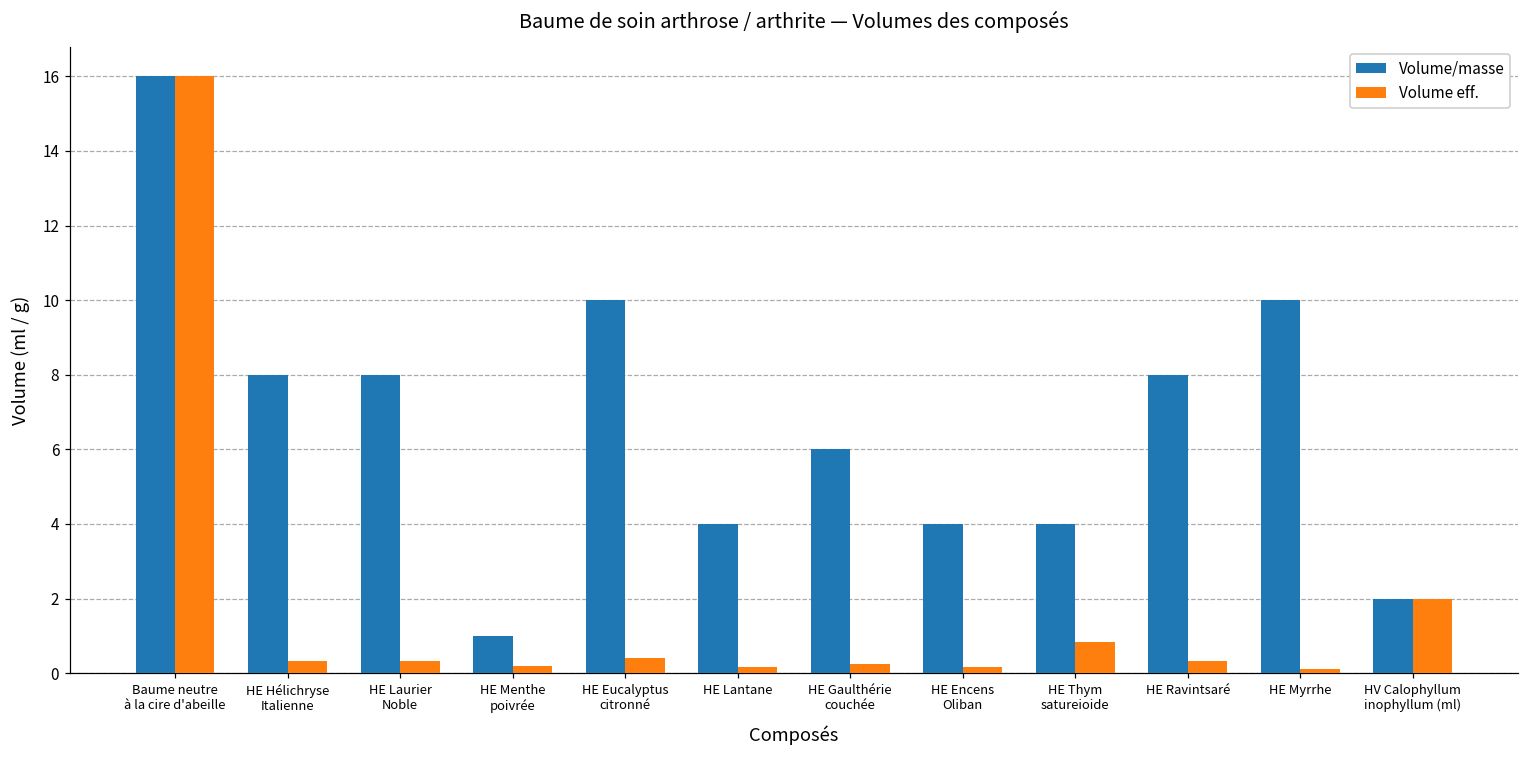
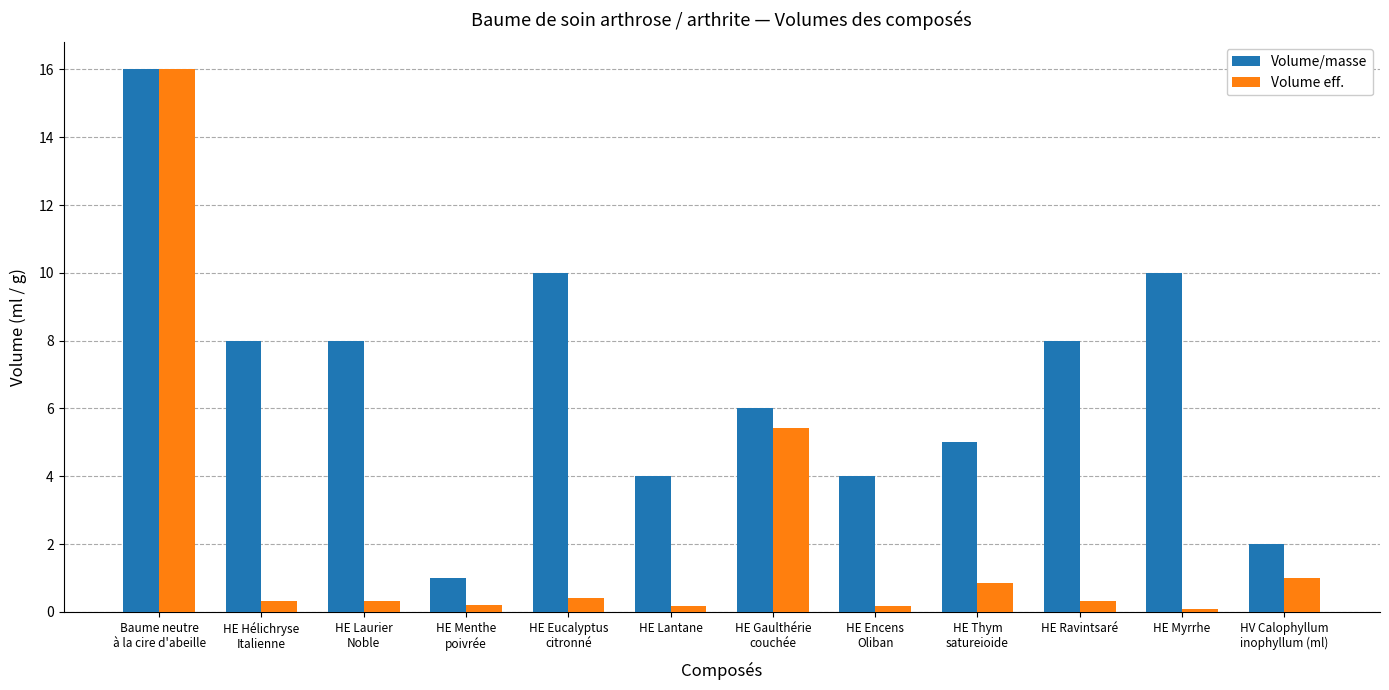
Volume eff., HE Gaulthérie couchée: 0.2 -> 5.4
Volume/masse, HE Thym satureioide: 4 -> 5
Volume eff., HV Calophyllum inophyllum (ml): 2 -> 1
